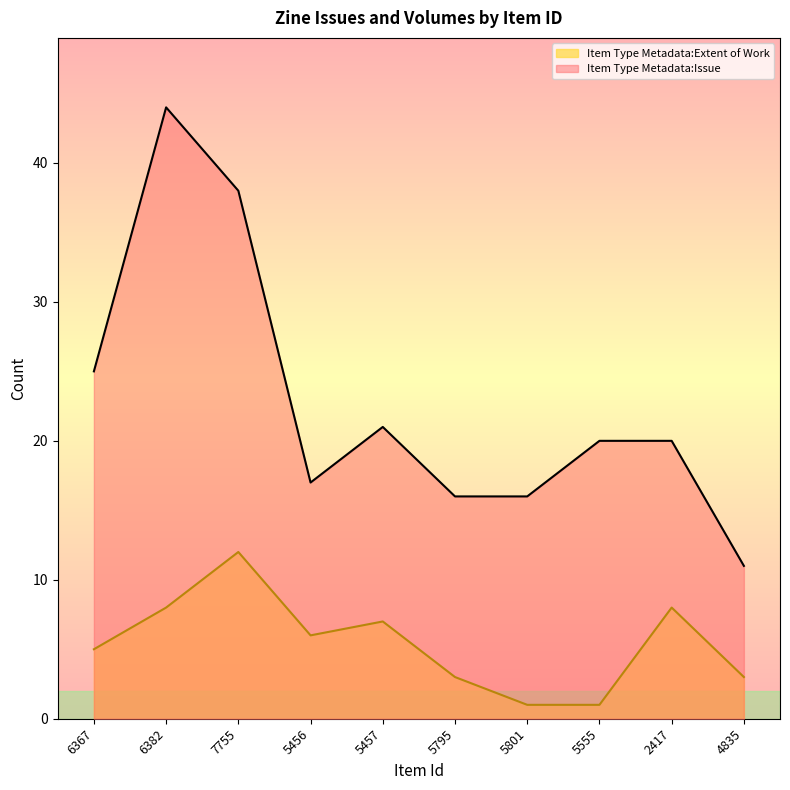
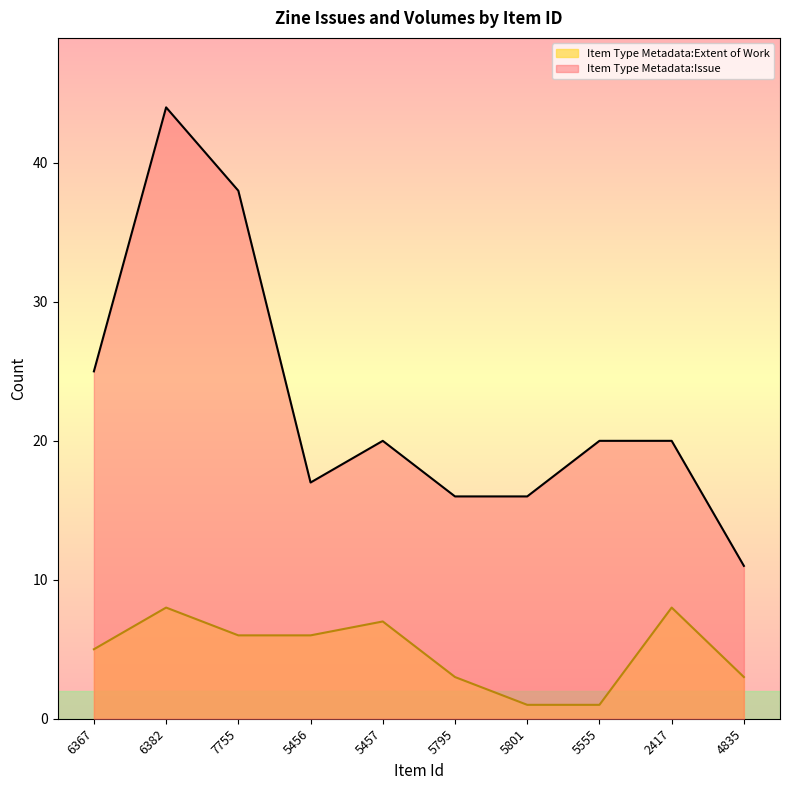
Item Type Metadata:Extent of Work, 7755: 12 -> 6
Item Type Metadata:Issue, 5457: 21 -> 20
